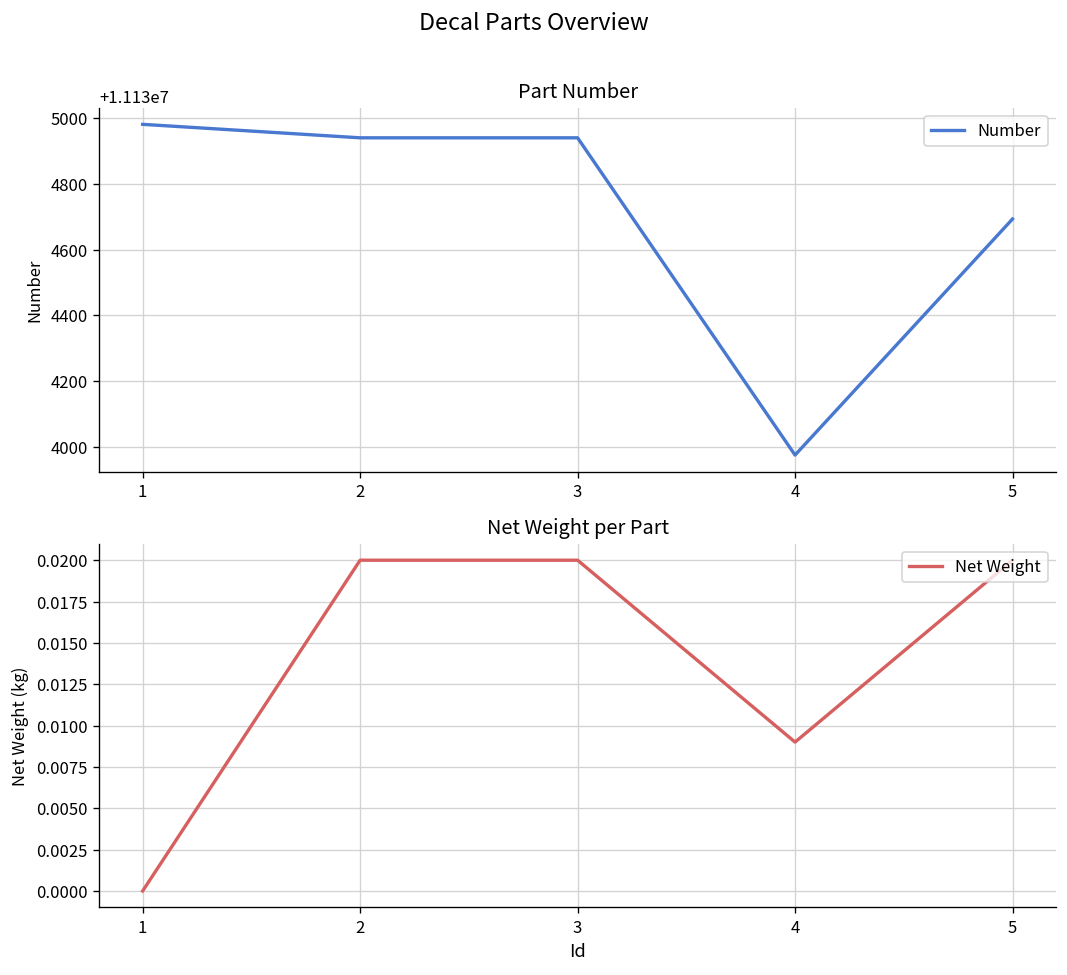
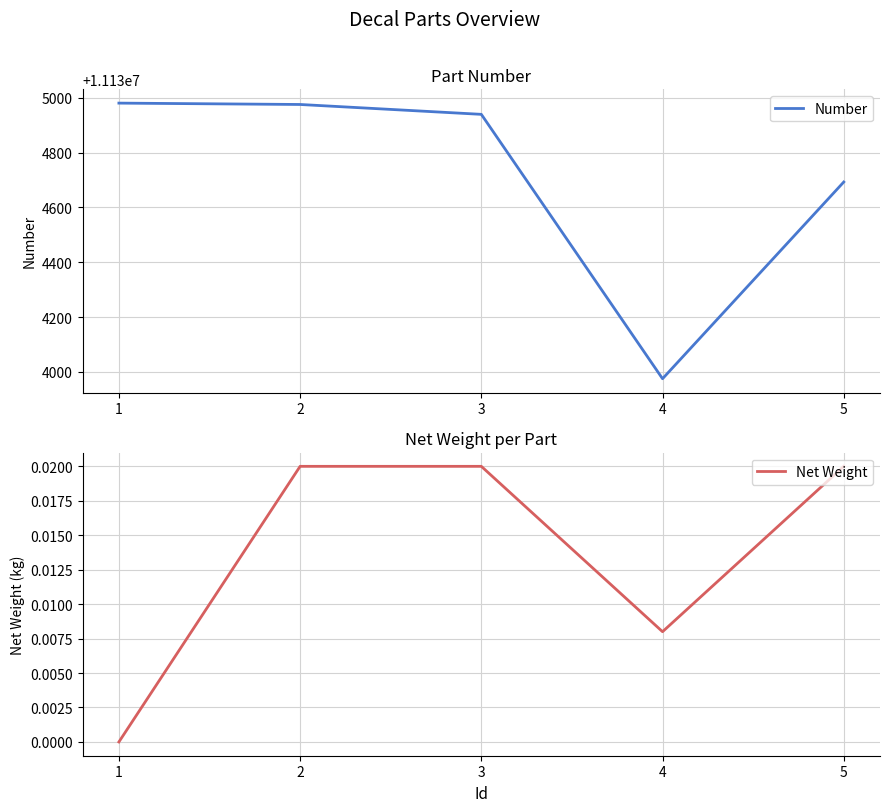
Part Number, 2: 11134940 -> 11134980
Net Weight per Part, 4: 0.009 -> 0.008
